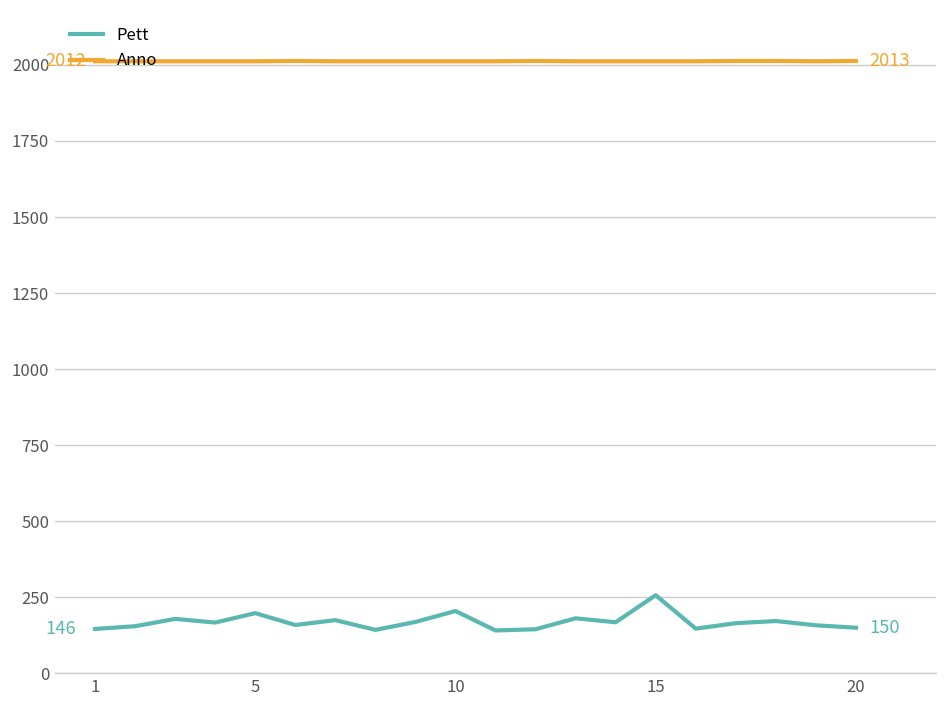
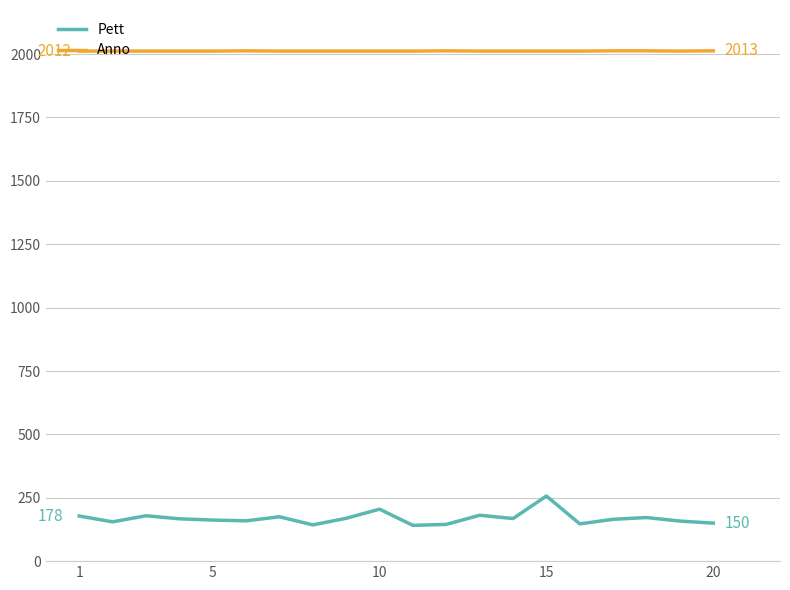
Pett, 1: 146 -> 178
Pett, 5: 200 -> 160
